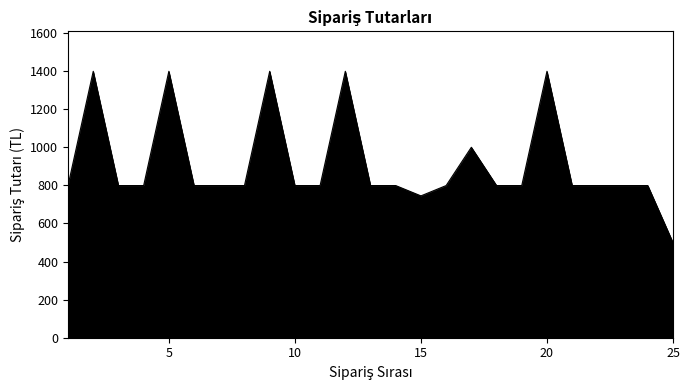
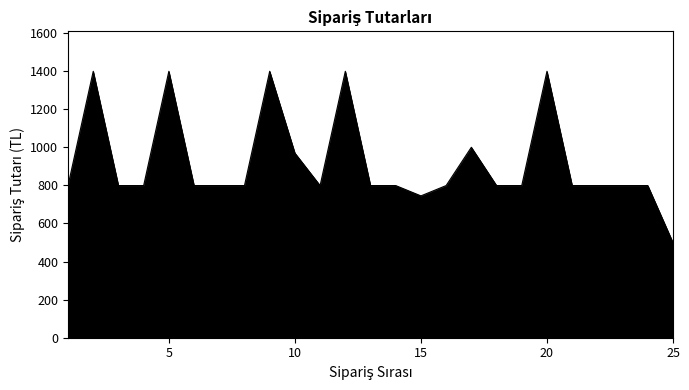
10: 800 -> 970
